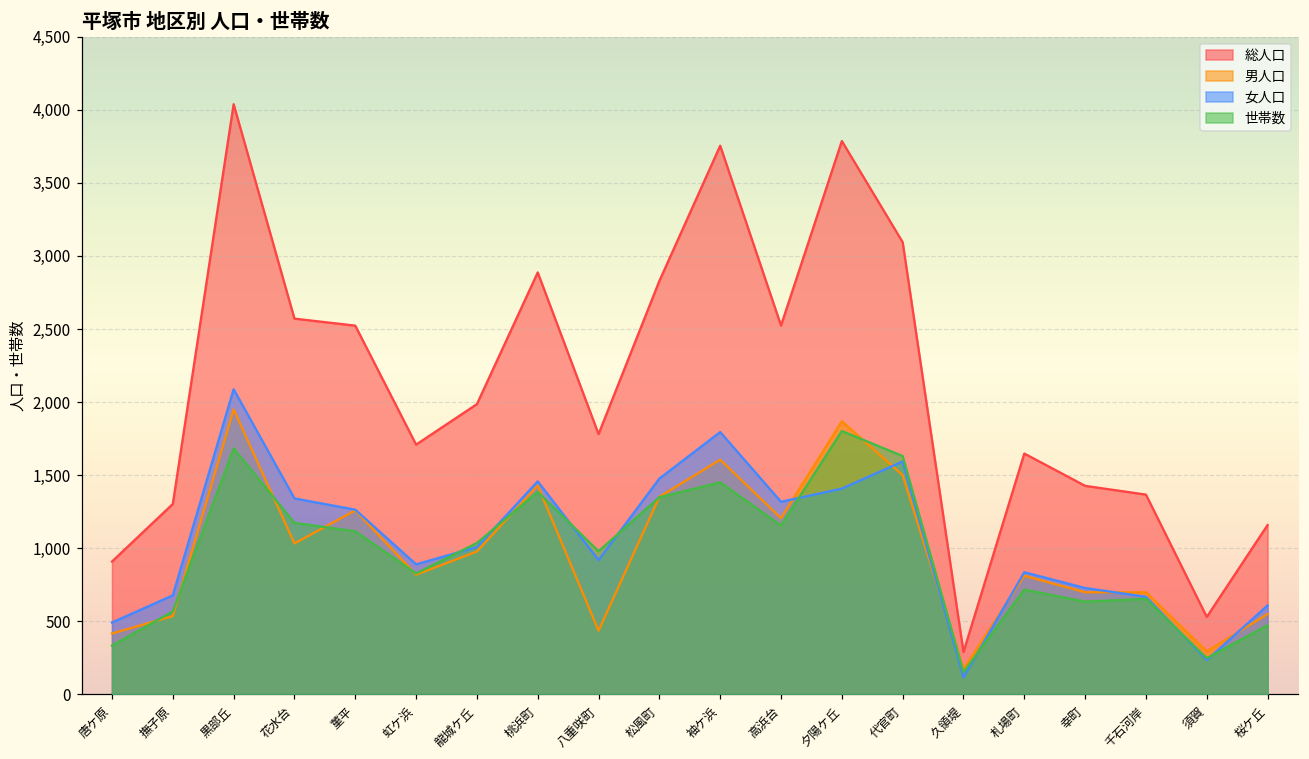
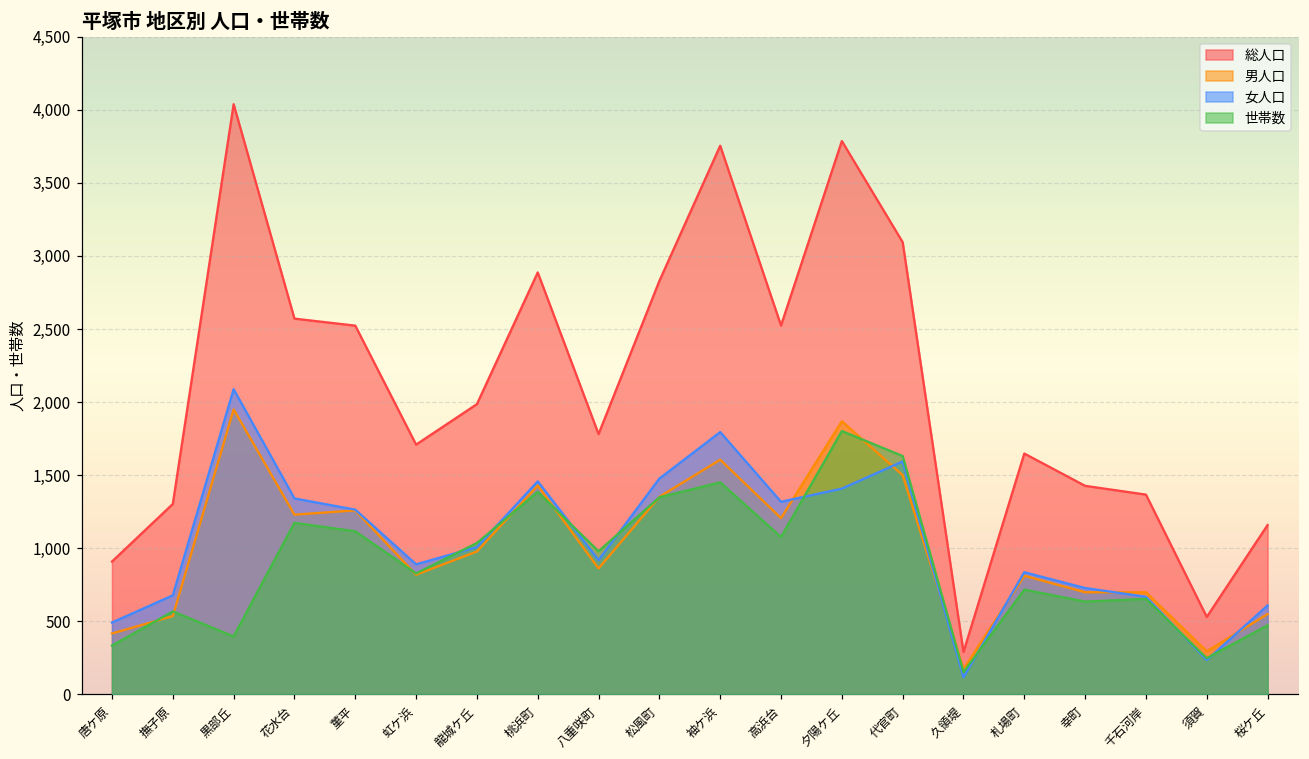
世帯数, 黒部丘: 1,680 -> 400
男人口, 花水台: 1,030 -> 1,230
男人口, 八重咲町: 440 -> 860
世帯数, 高浜台: 1,160 -> 1,080
